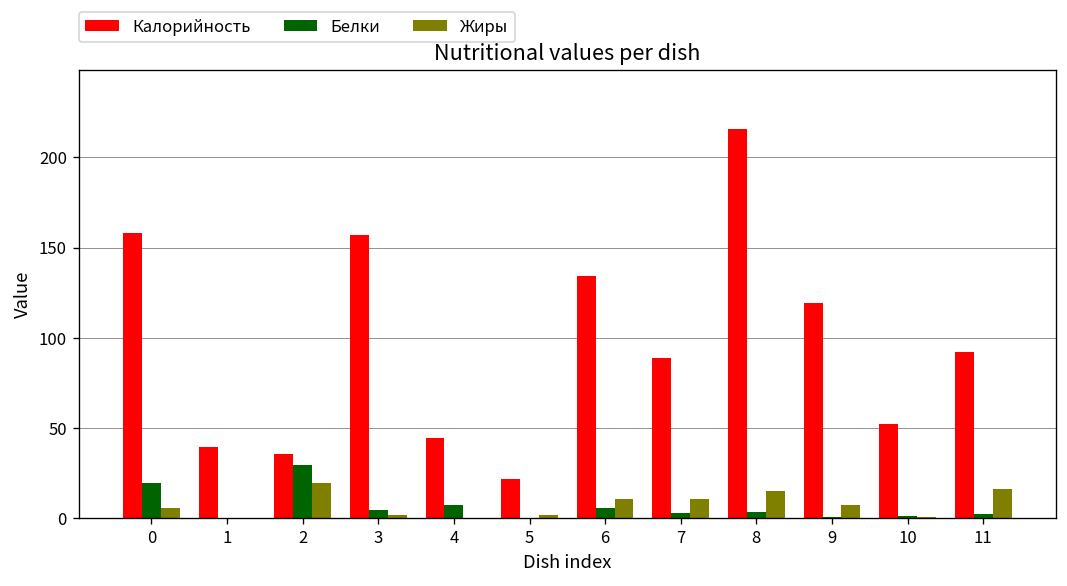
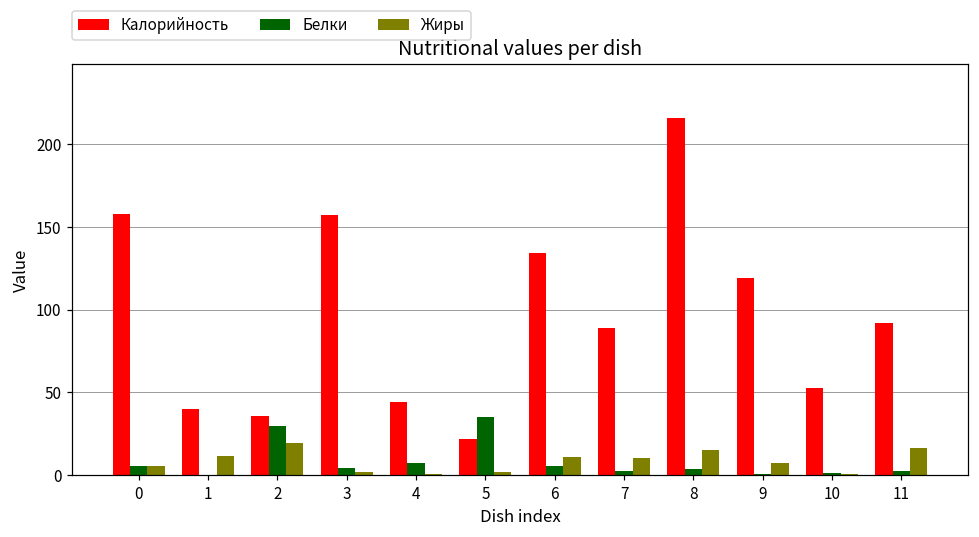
Белки, 0: 19 -> 5
Жиры, 1: 0 -> 12
Белки, 5: 0 -> 35
